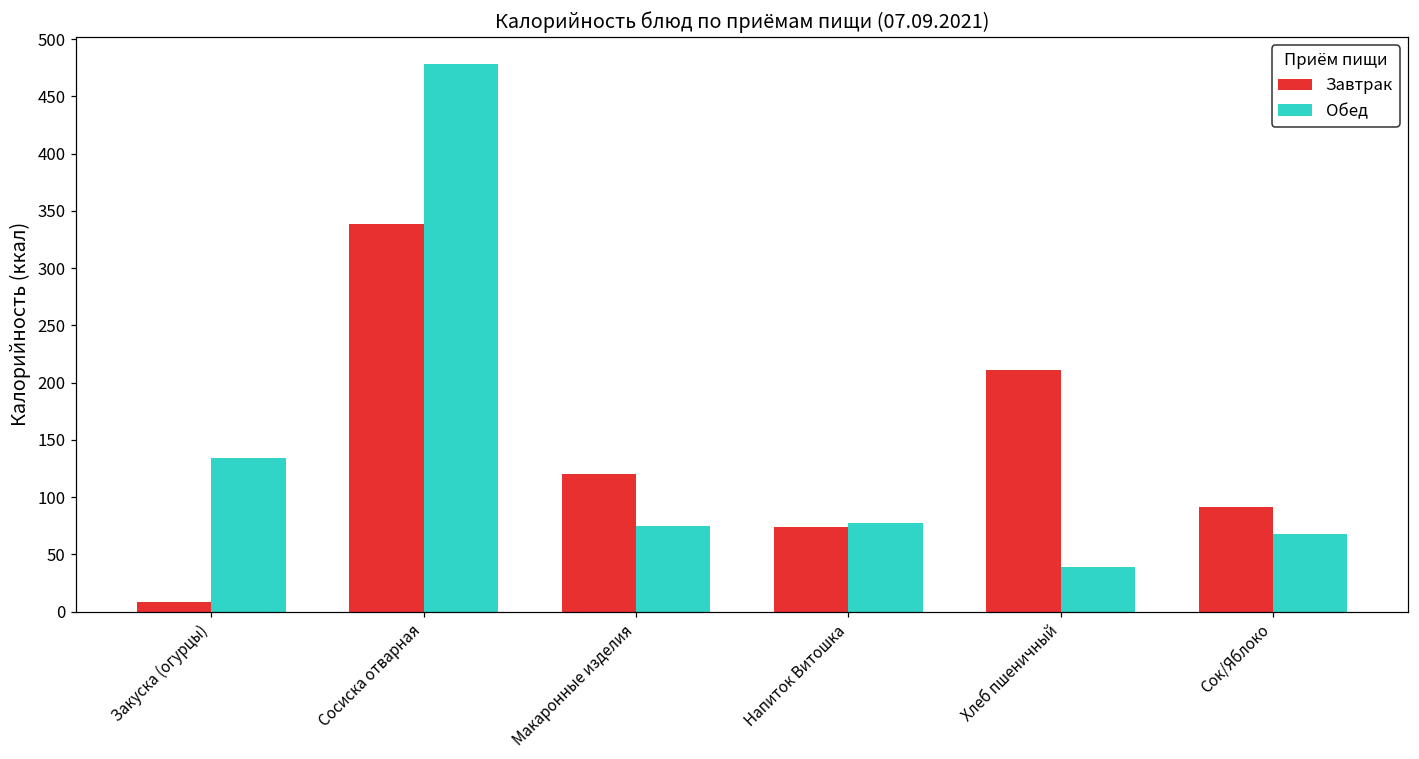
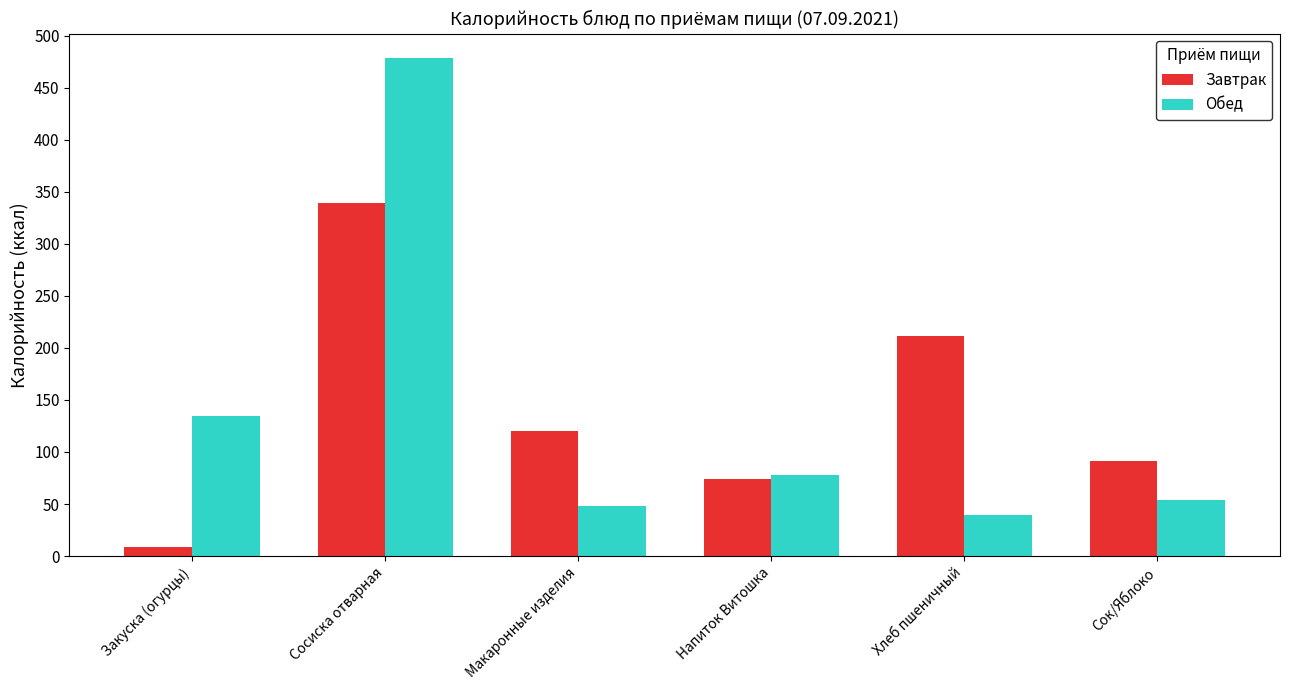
Обед, Макаронные изделия: 75 -> 48
Обед, Сок/Яблоко: 68 -> 53
